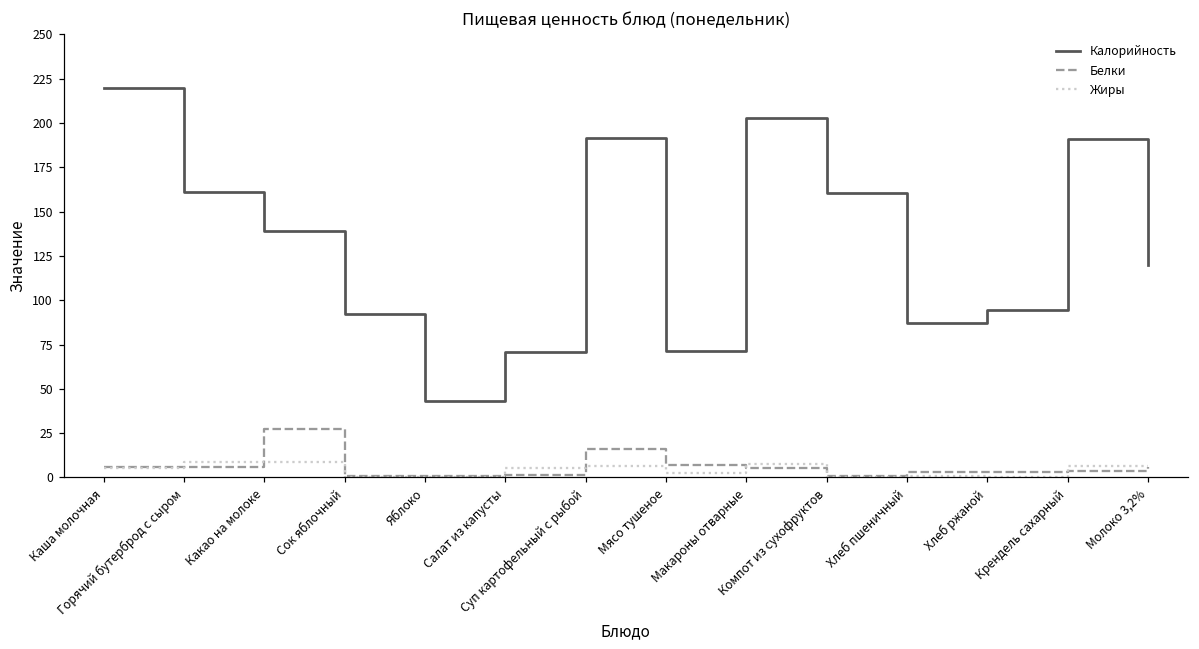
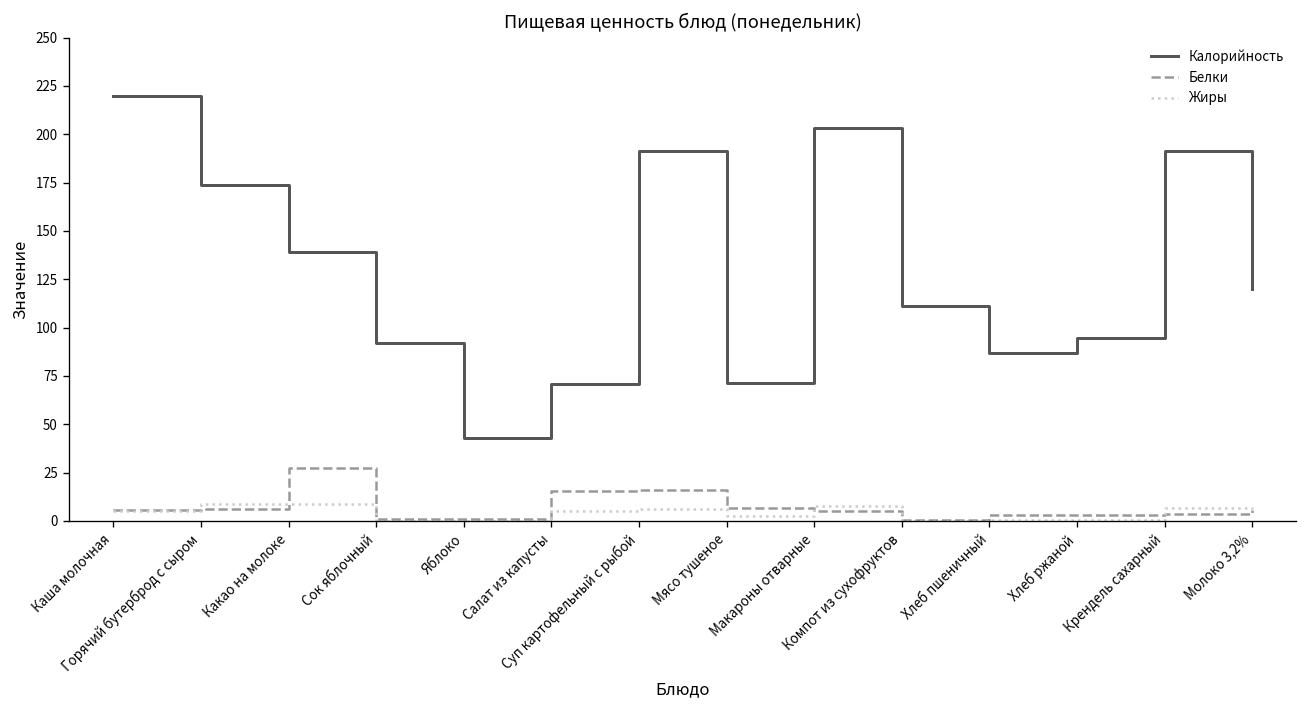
Калорийность, Горячий бутерброд с сыром: 161 -> 174
Белки, Салат из капусты: 2 -> 16
Калорийность, Компот из сухофруктов: 161 -> 111
